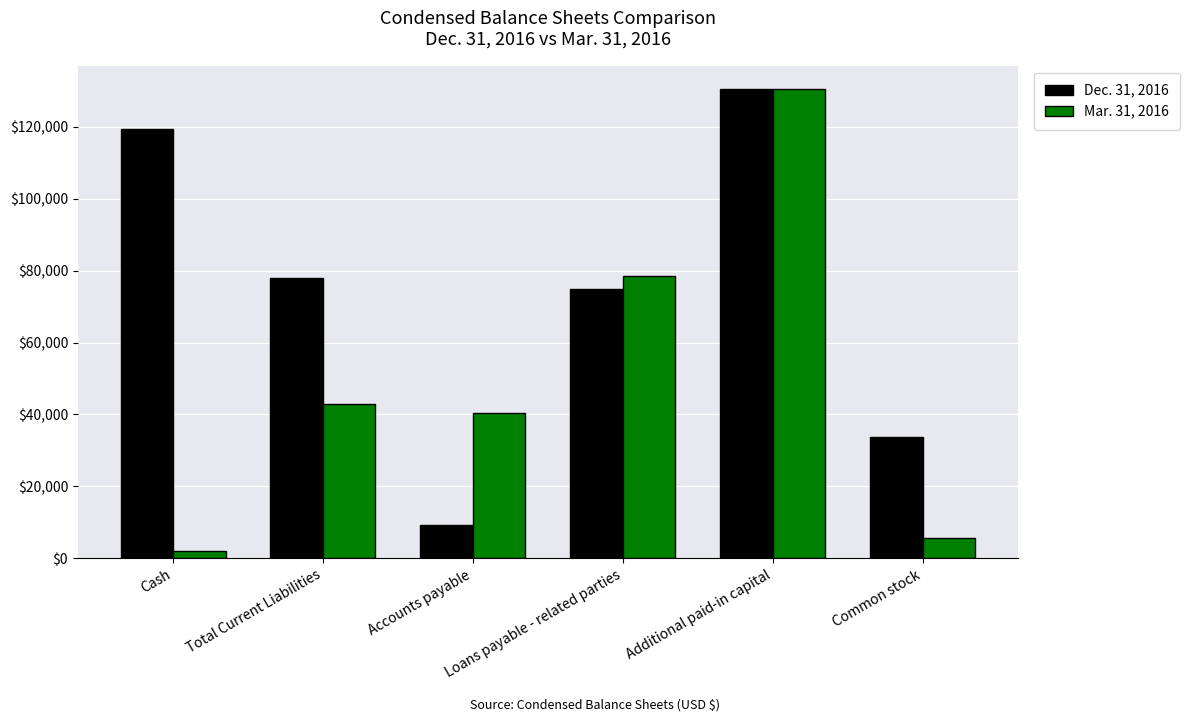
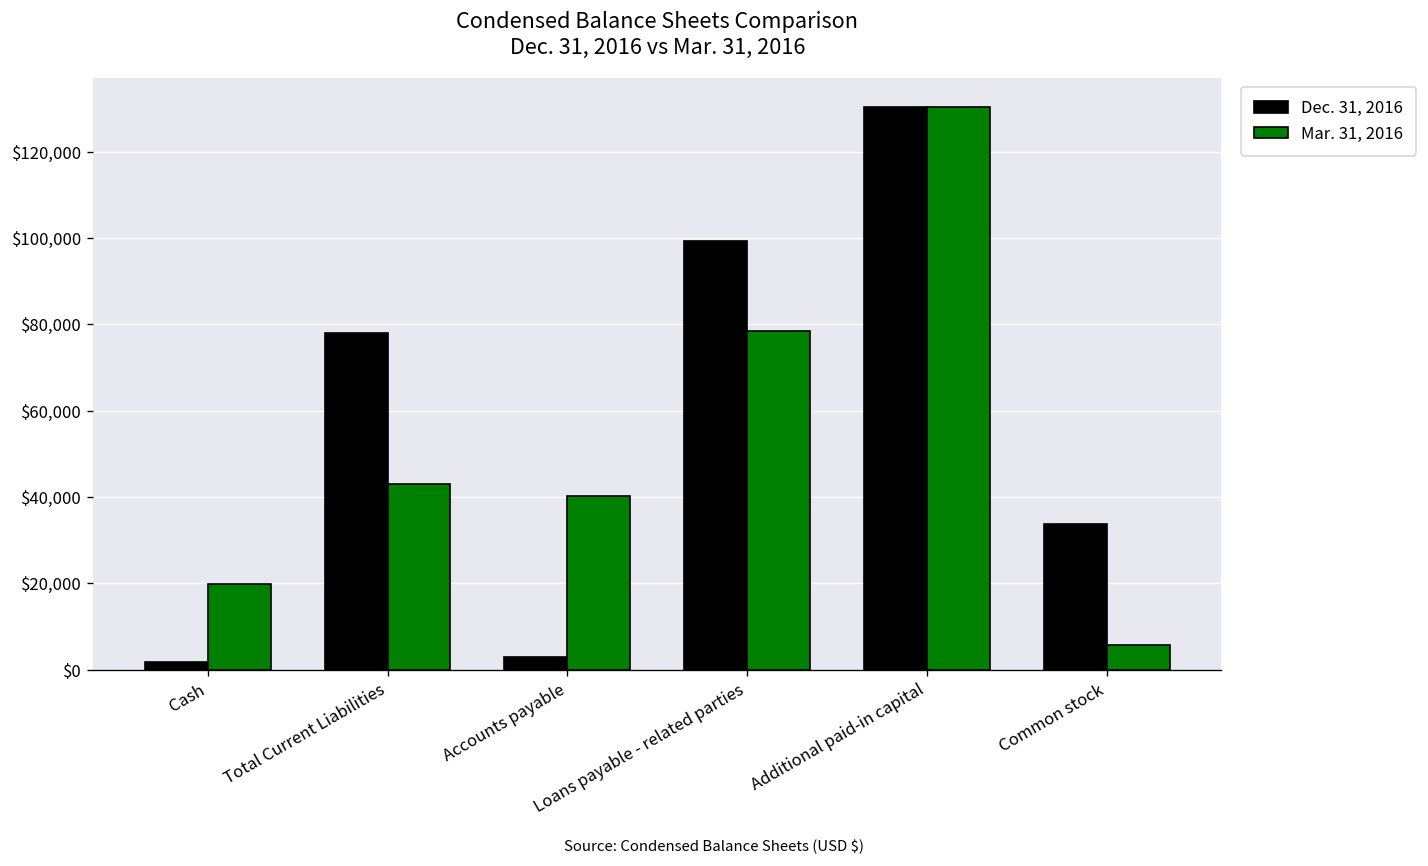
Dec. 31, 2016, Cash: $119,000 -> $2,000
Mar. 31, 2016, Cash: $2,000 -> $20,000
Dec. 31, 2016, Accounts payable: $9,000 -> $3,000
Dec. 31, 2016, Loans payable - related parties: $75,000 -> $99,000
